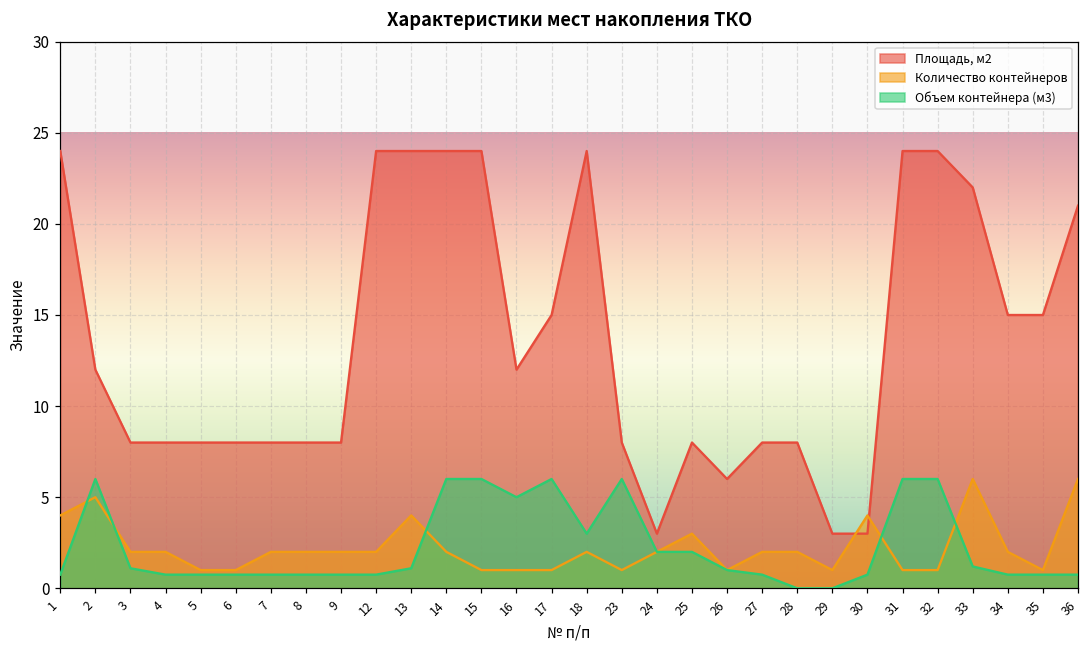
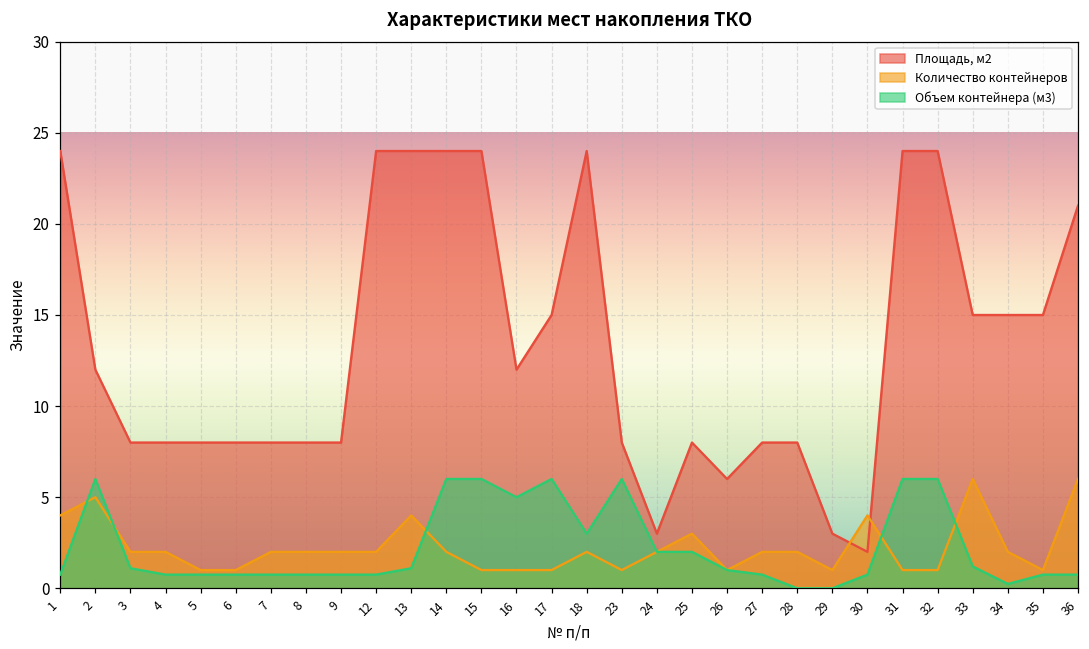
Площадь, м2, 30: 3 -> 2
Площадь, м2, 33: 22 -> 15
Объем контейнера (м3), 34: 0.8 -> 0.2
